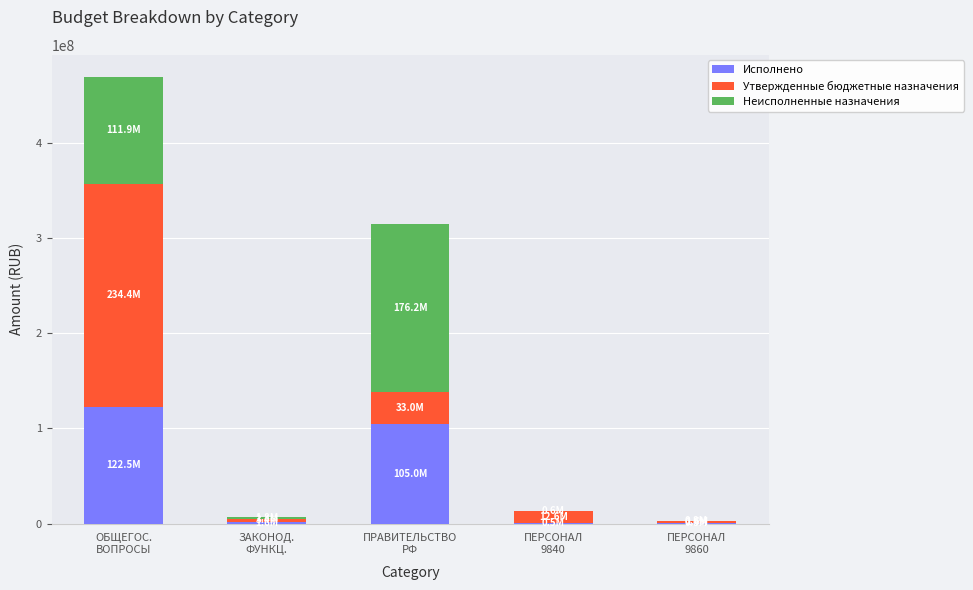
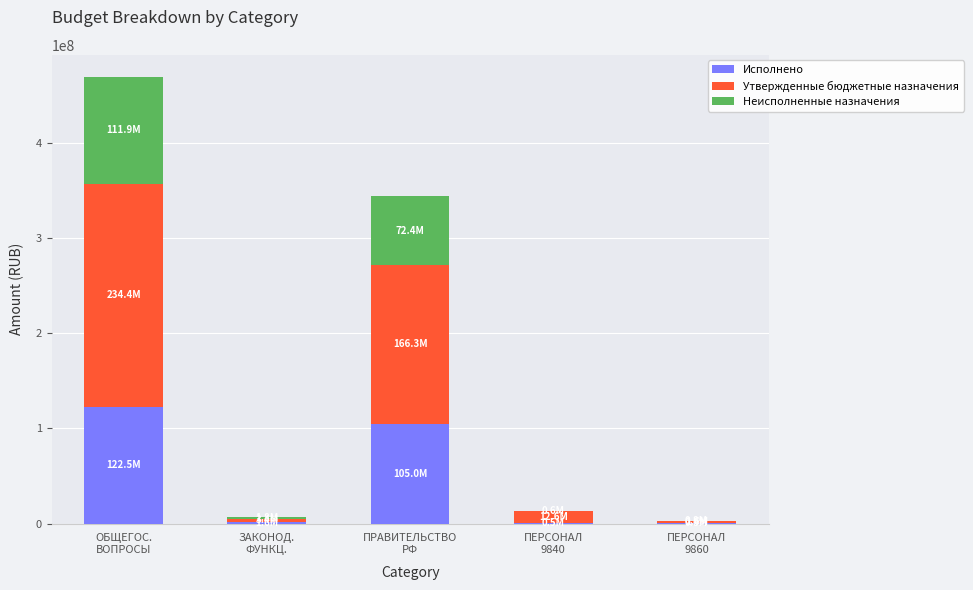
Утвержденные бюджетные назначения, ПРАВИТЕЛЬСТВО РФ: 33.0M -> 166.3M
Неисполненные назначения, ПРАВИТЕЛЬСТВО РФ: 176.2M -> 72.4M
